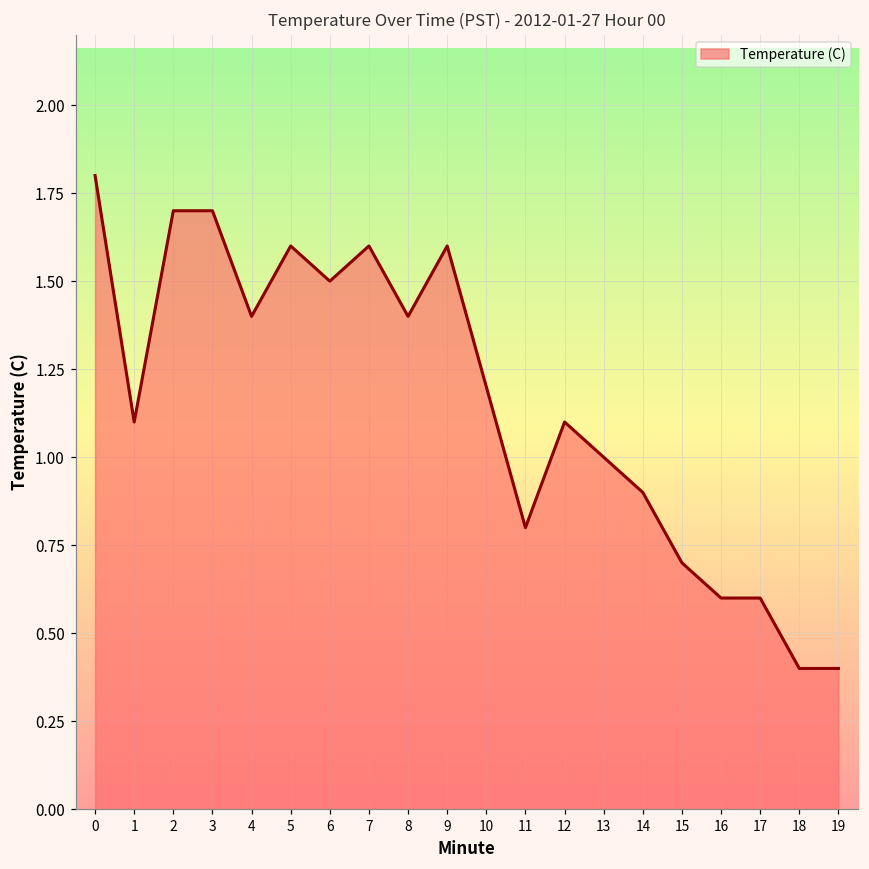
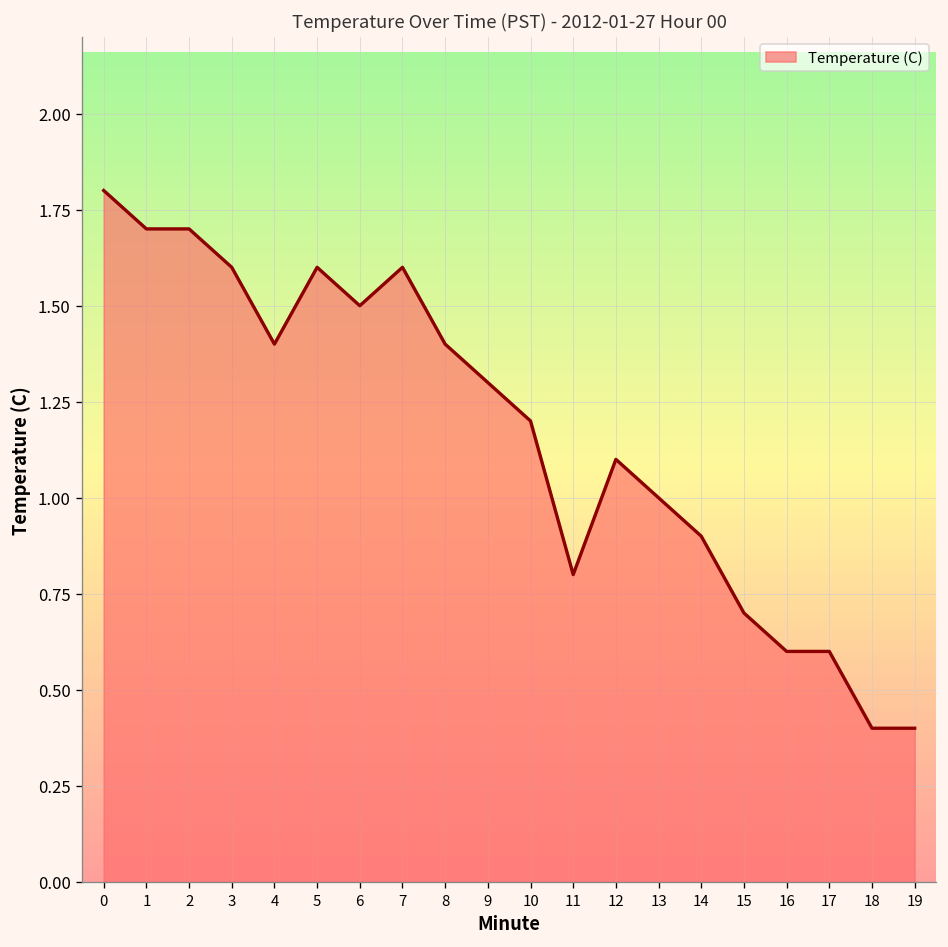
1: 1.1 -> 1.7
3: 1.7 -> 1.6
9: 1.6 -> 1.3
